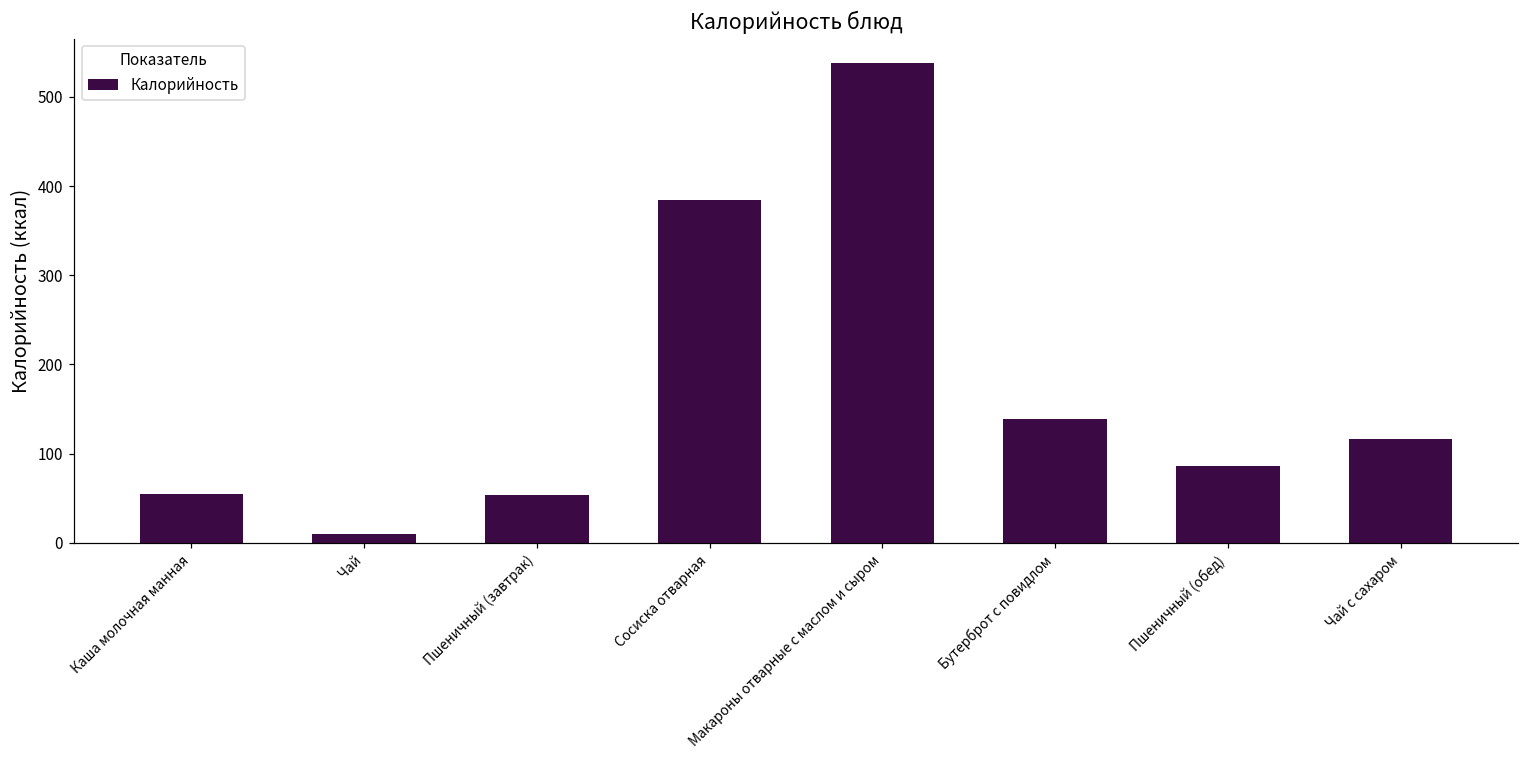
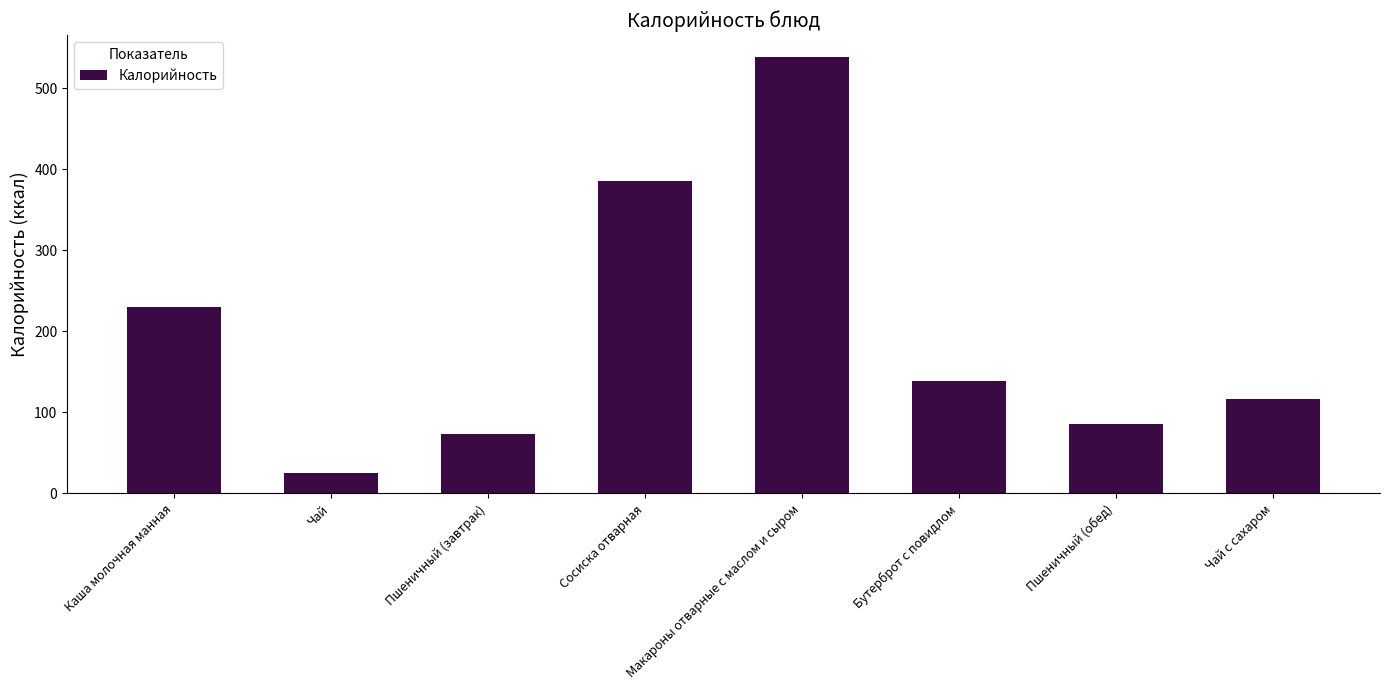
Каша молочная манная: 50 -> 230
Чай: 10 -> 30
Пшеничный (завтрак): 50 -> 70
